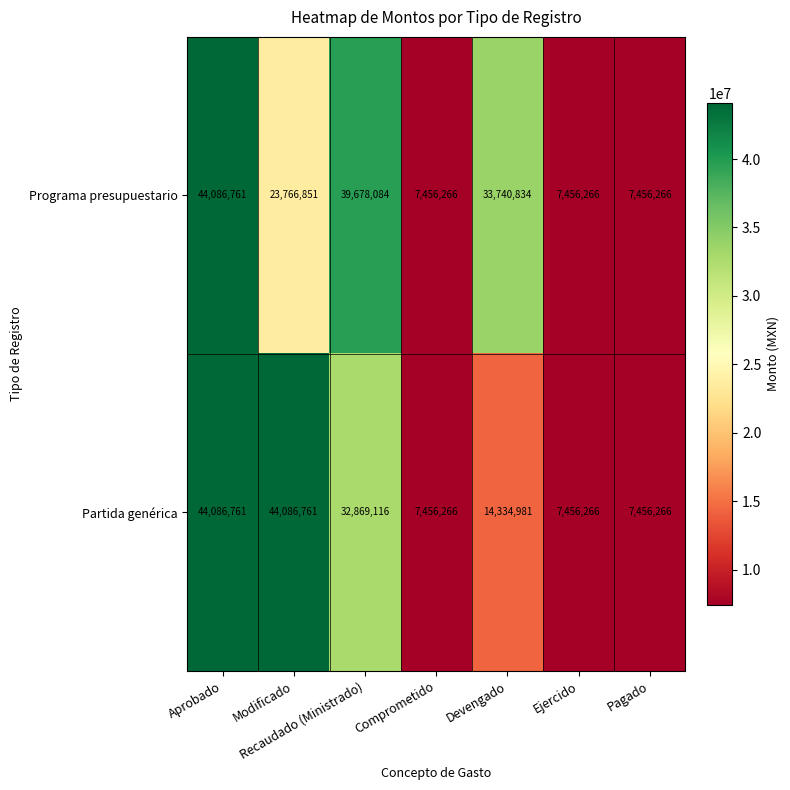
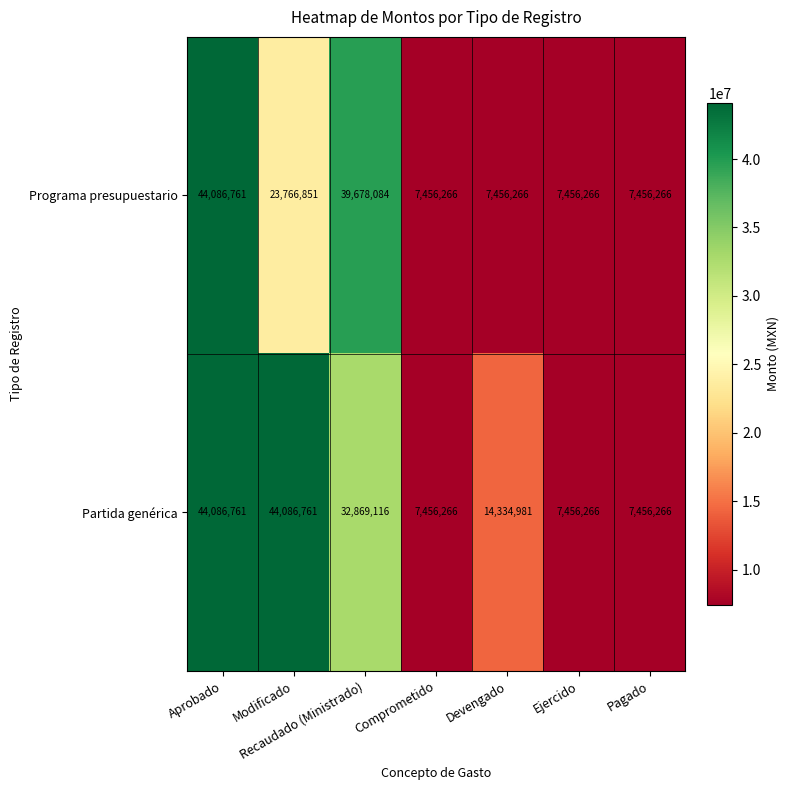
Programa presupuestario, Devengado: 33,740,834 -> 7,456,266
